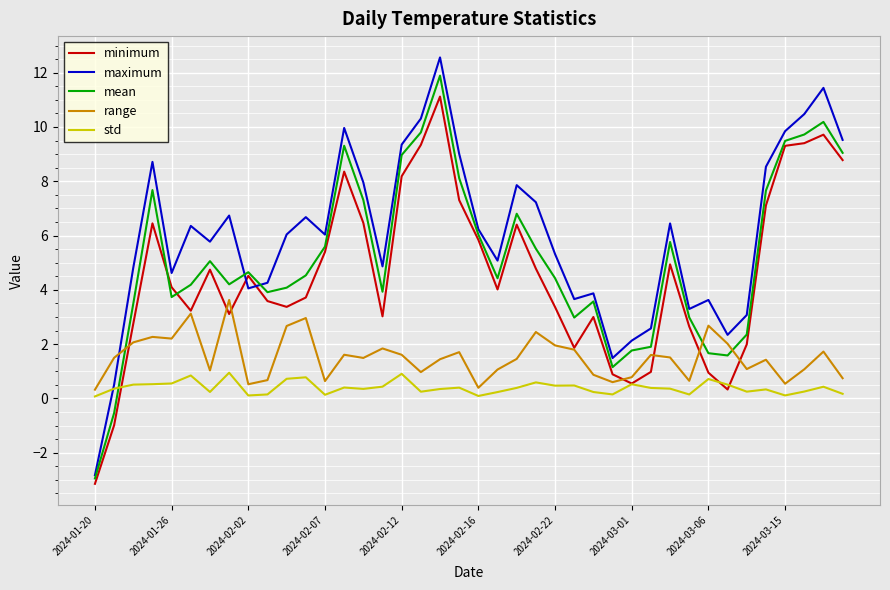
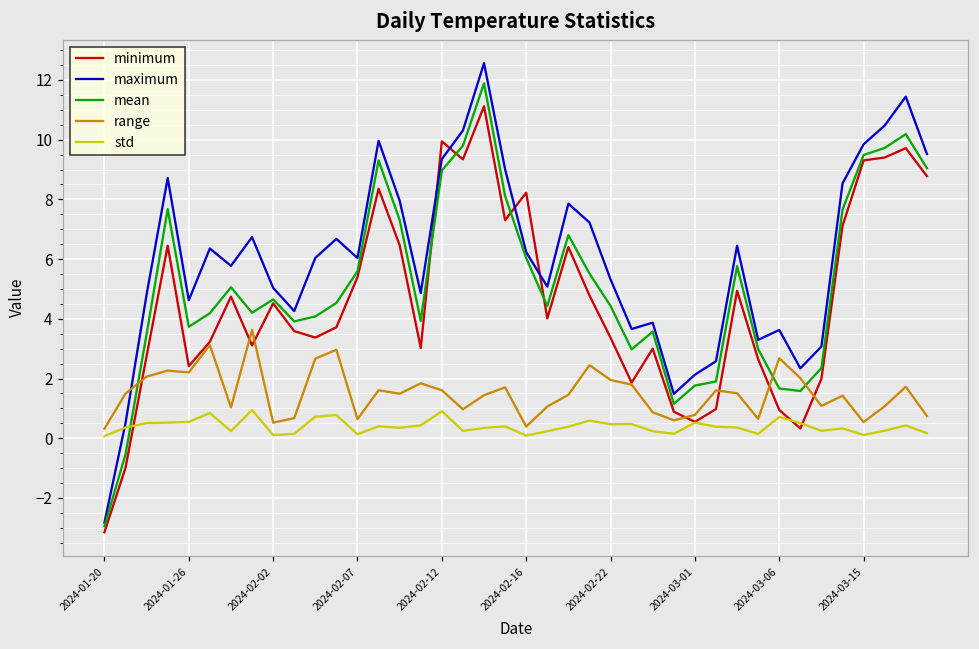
minimum, 2024-01-26: 4.1 -> 2.4
maximum, 2024-02-02: 4.1 -> 5.0
minimum, 2024-02-12: 8.2 -> 9.9
minimum, 2024-02-16: 5.8 -> 8.2
